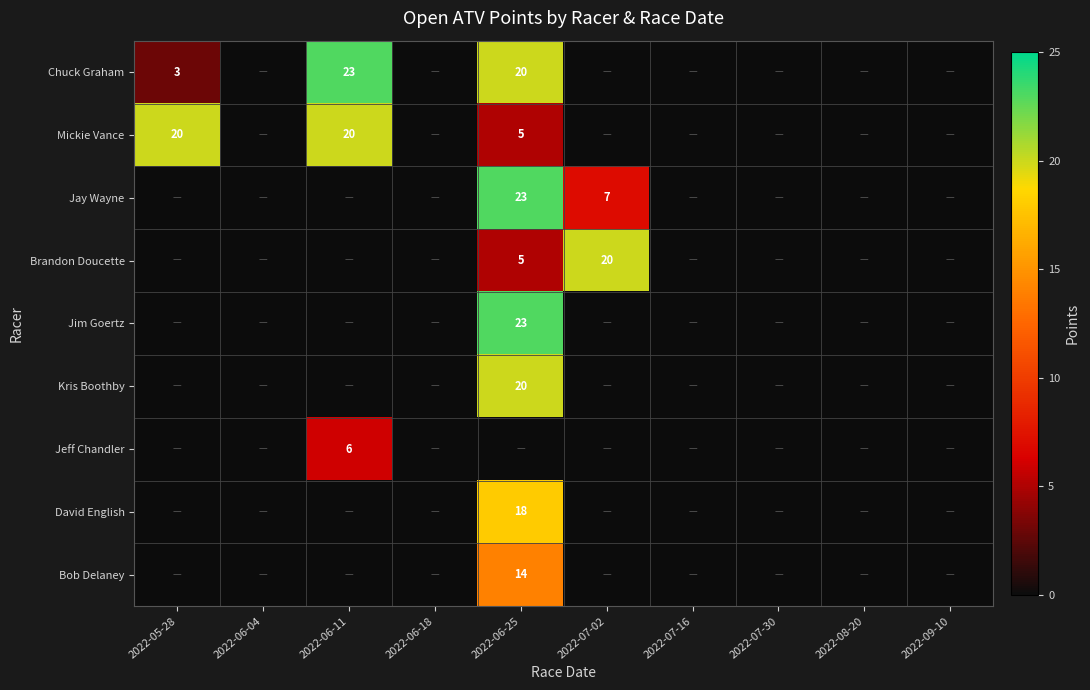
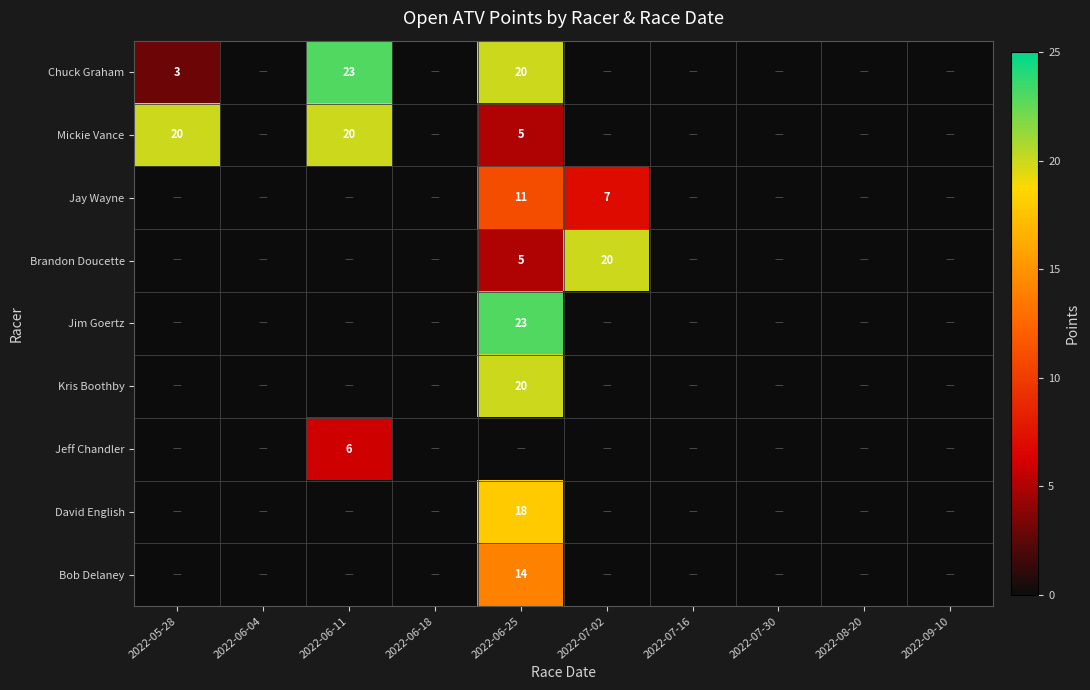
Jay Wayne, 2022-06-25: 23 -> 11
